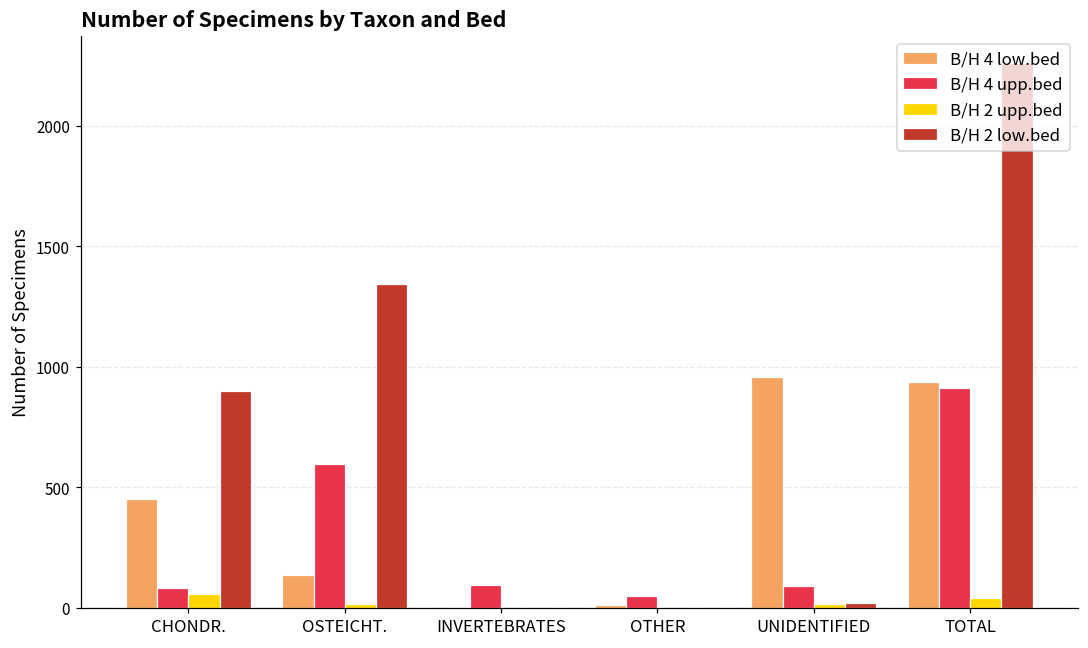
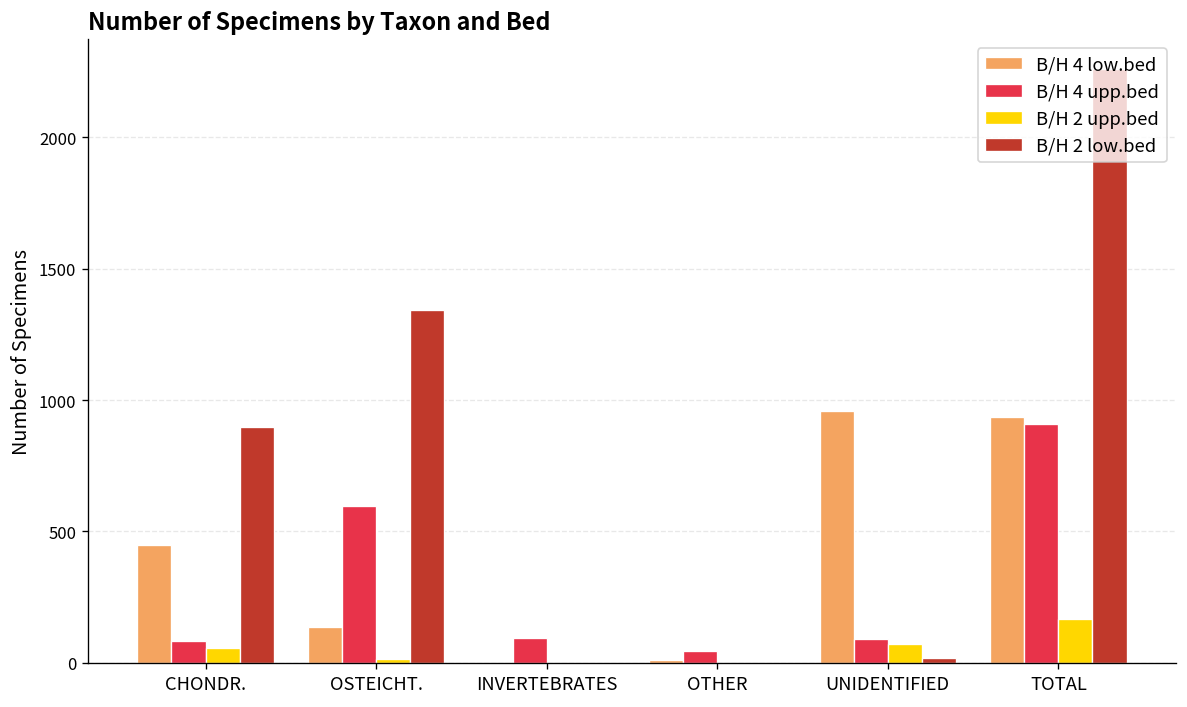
B/H 2 upp.bed, UNIDENTIFIED: 20 -> 70
B/H 2 upp.bed, TOTAL: 40 -> 170
